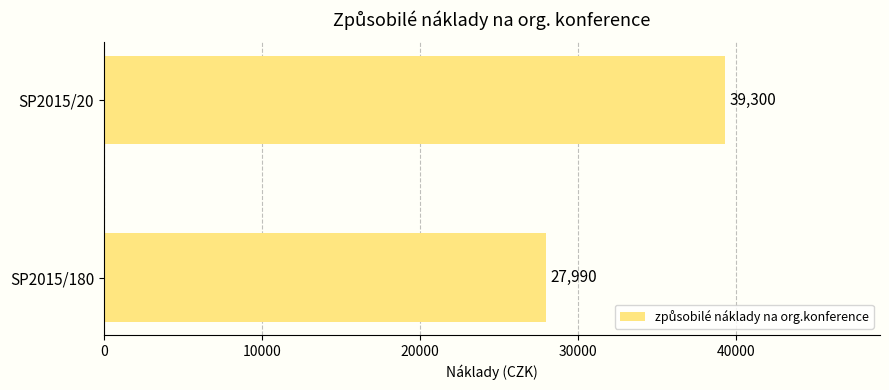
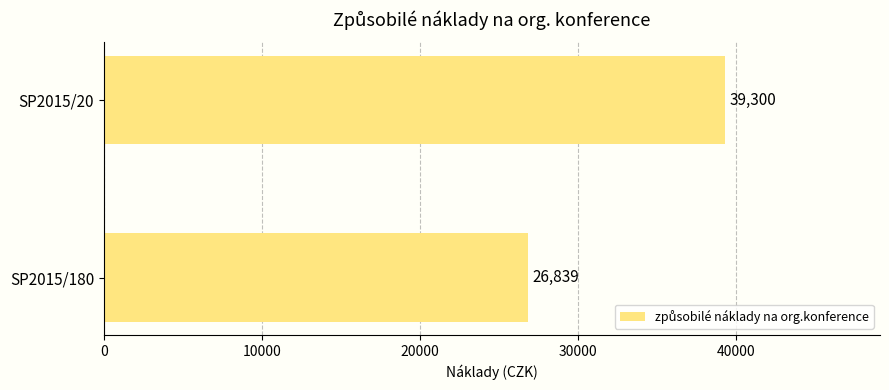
SP2015/180: 27,990 -> 26,839
